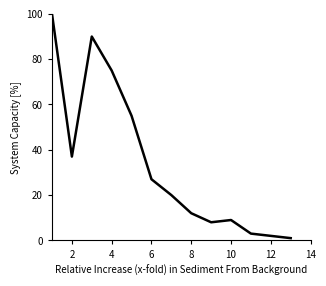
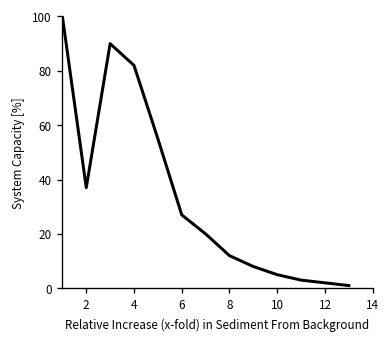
4: 75 -> 82
10: 9 -> 5
